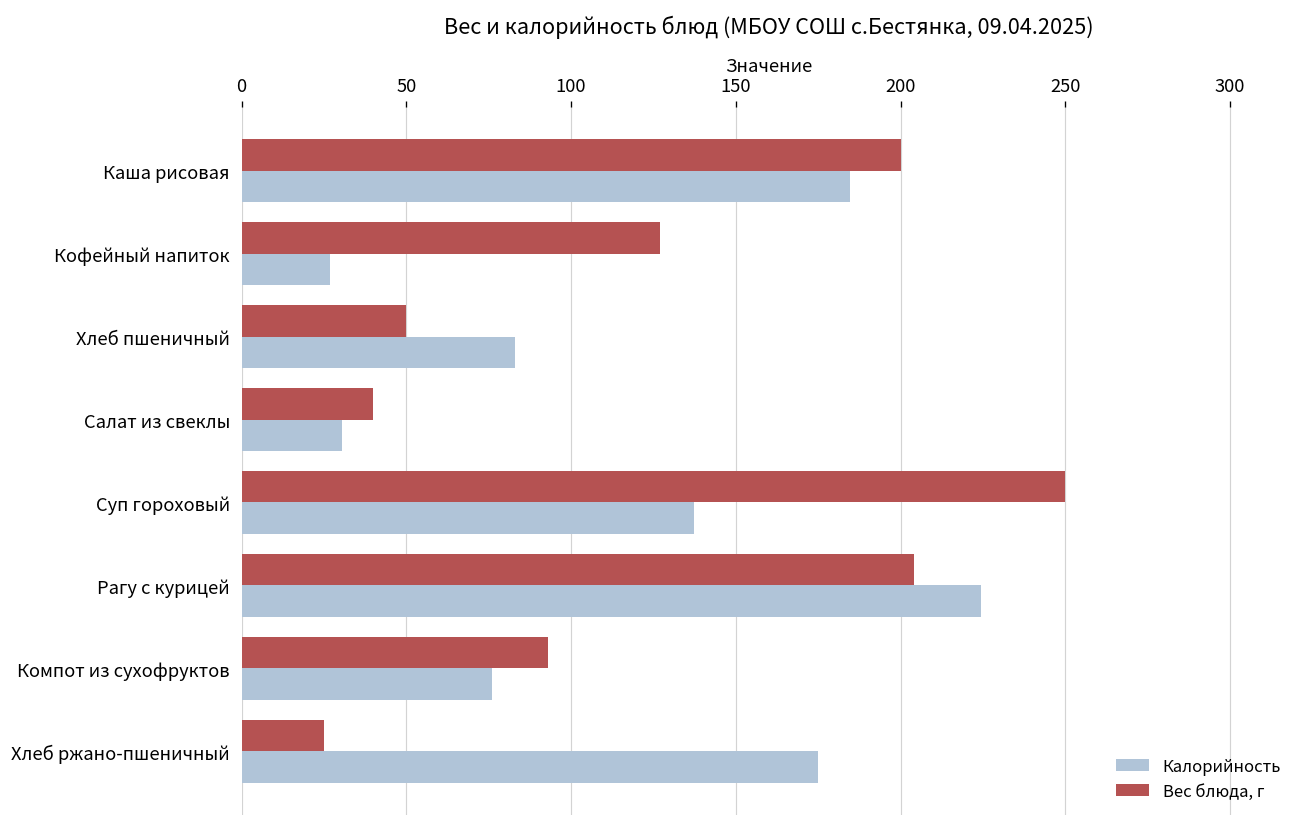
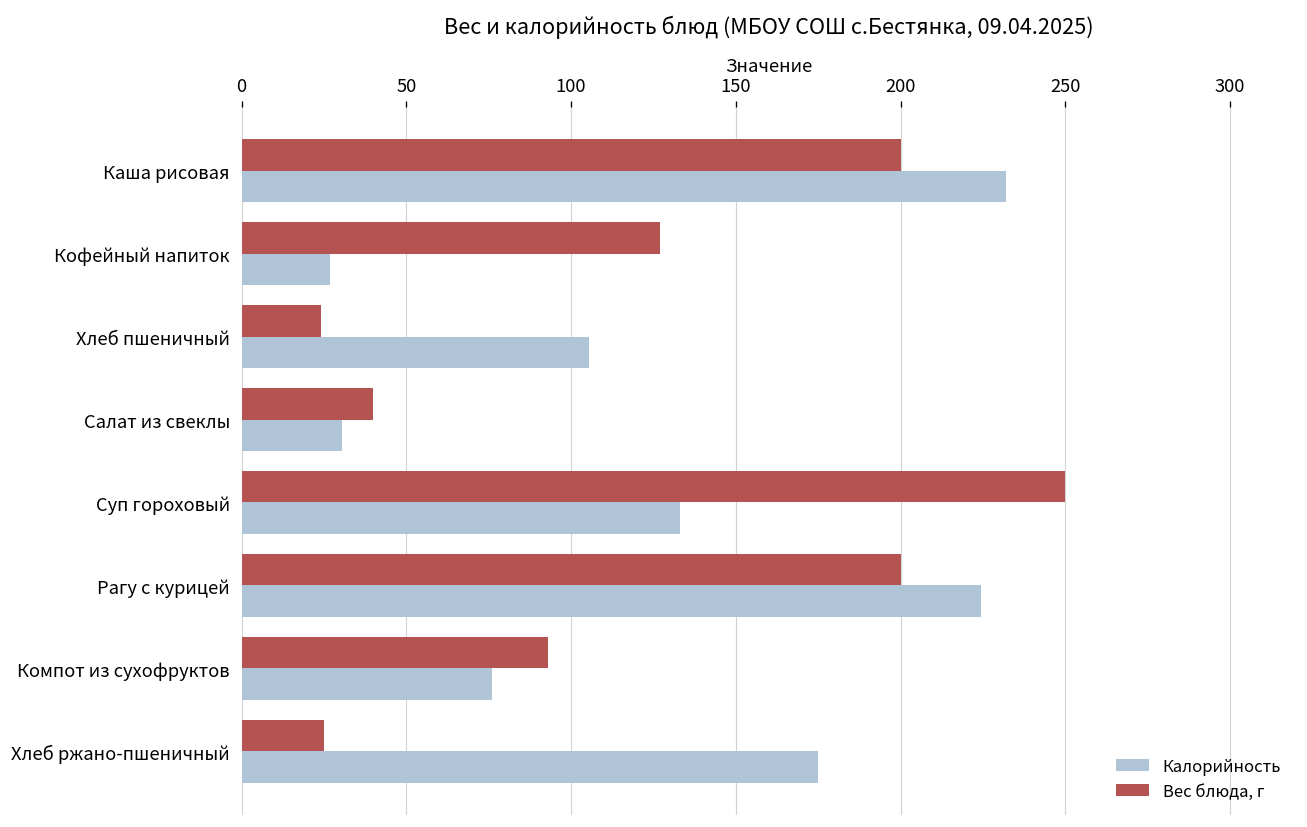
Калорийность, Каша рисовая: 185 -> 232
Вес блюда, г, Хлеб пшеничный: 50 -> 24
Калорийность, Хлеб пшеничный: 83 -> 106
Калорийность, Суп гороховый: 137 -> 133
Вес блюда, г, Рагу с курицей: 204 -> 200
